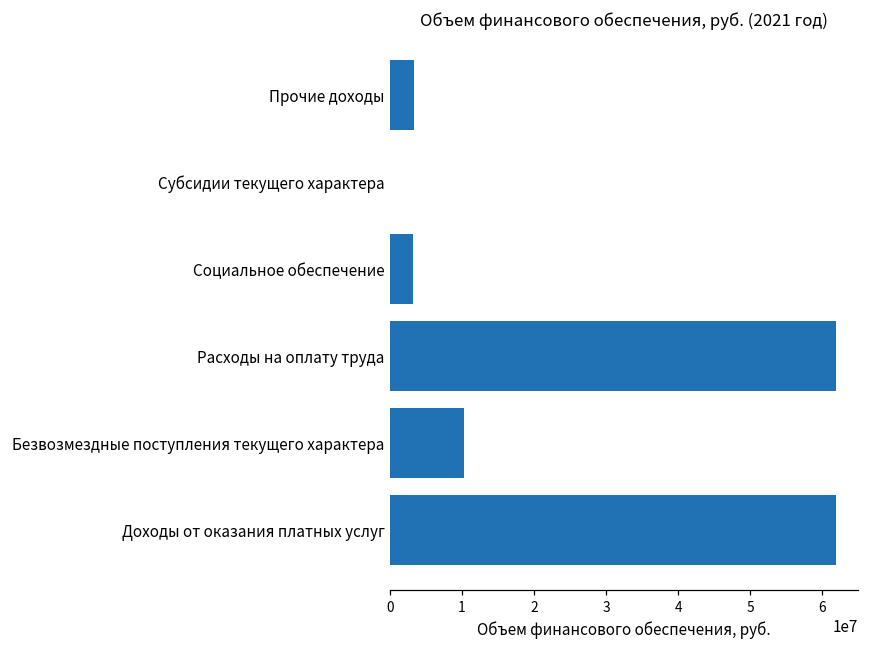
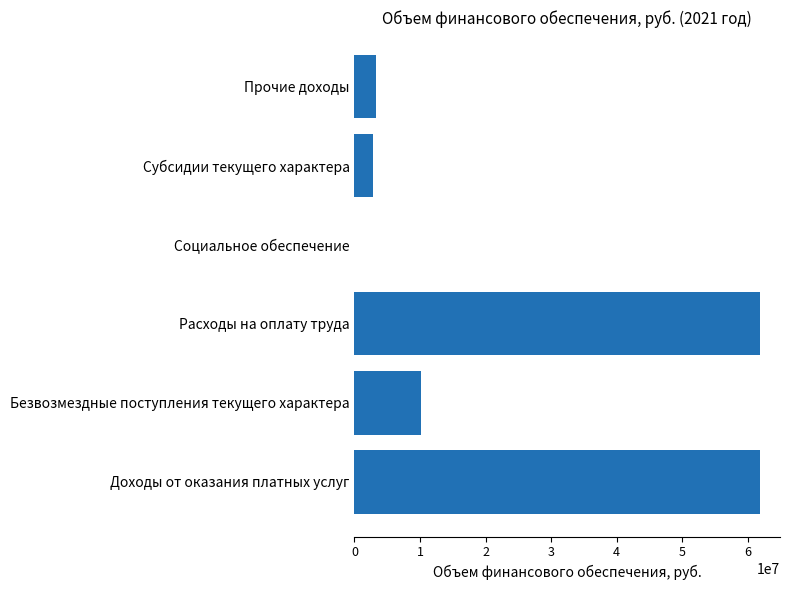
Субсидии текущего характера: 0 -> 3000000
Социальное обеспечение: 3000000 -> 0
